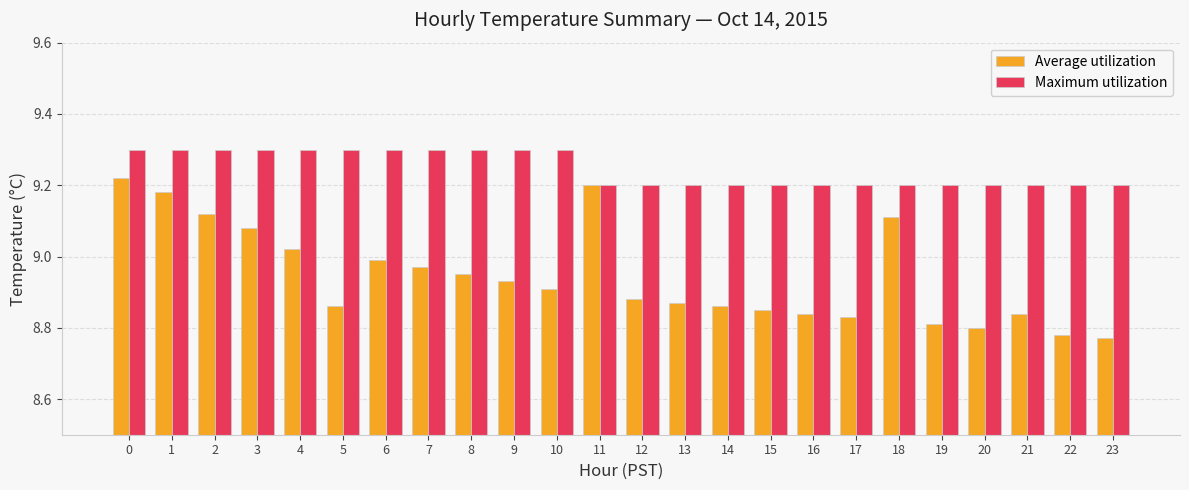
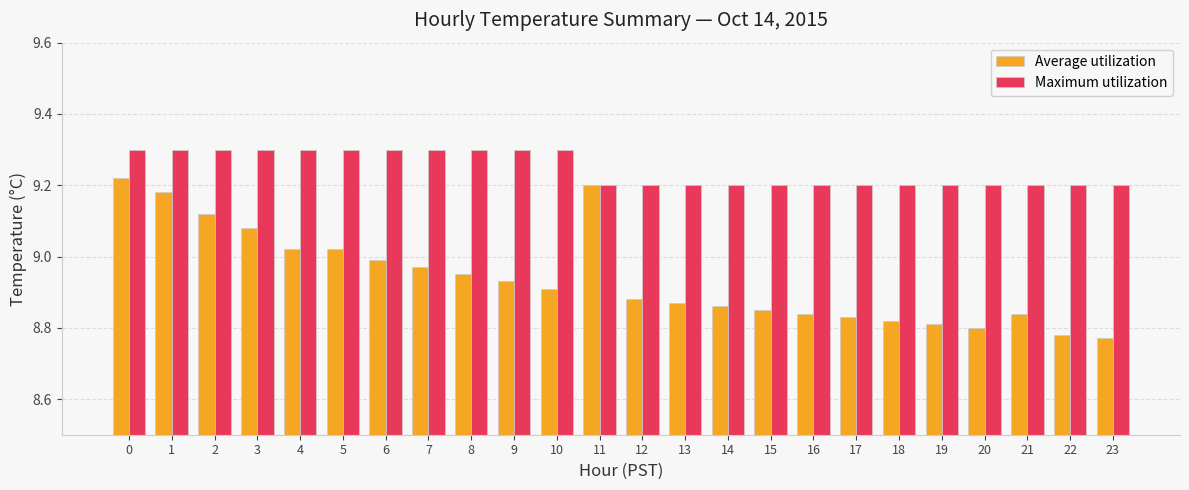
Average utilization, 5: 8.86 -> 9.02
Average utilization, 18: 9.11 -> 8.82
